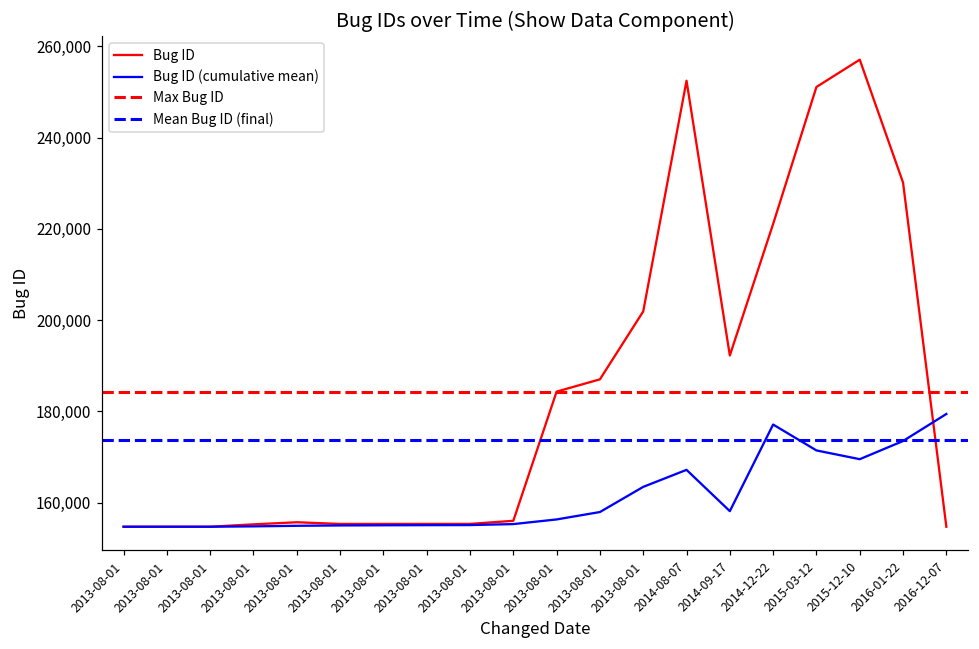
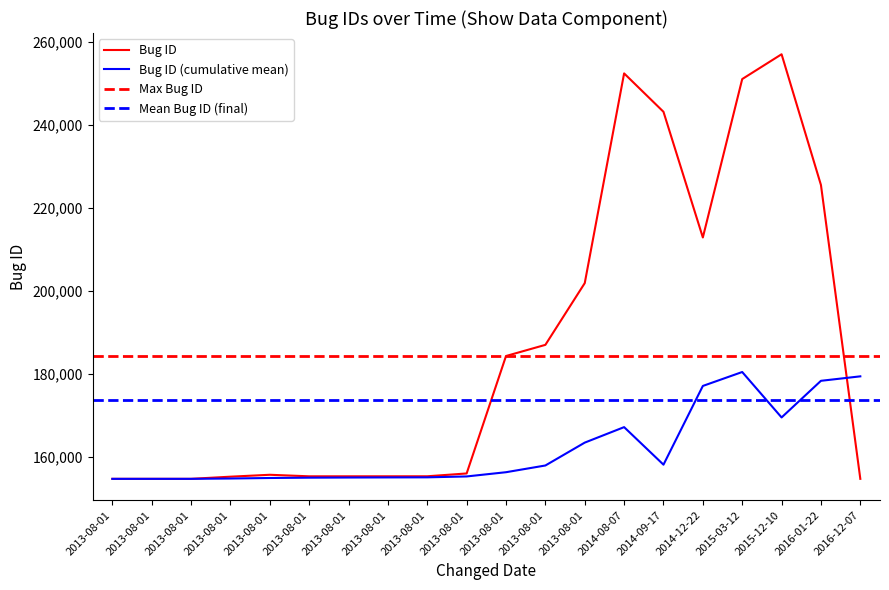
Bug ID, 2014-09-17: 192,000 -> 243,000
Bug ID, 2014-12-22: 221,000 -> 213,000
Bug ID (cumulative mean), 2015-03-12: 171,000 -> 180,000
Bug ID, 2016-01-22: 230,000 -> 226,000
Bug ID (cumulative mean), 2016-01-22: 174,000 -> 178,000
